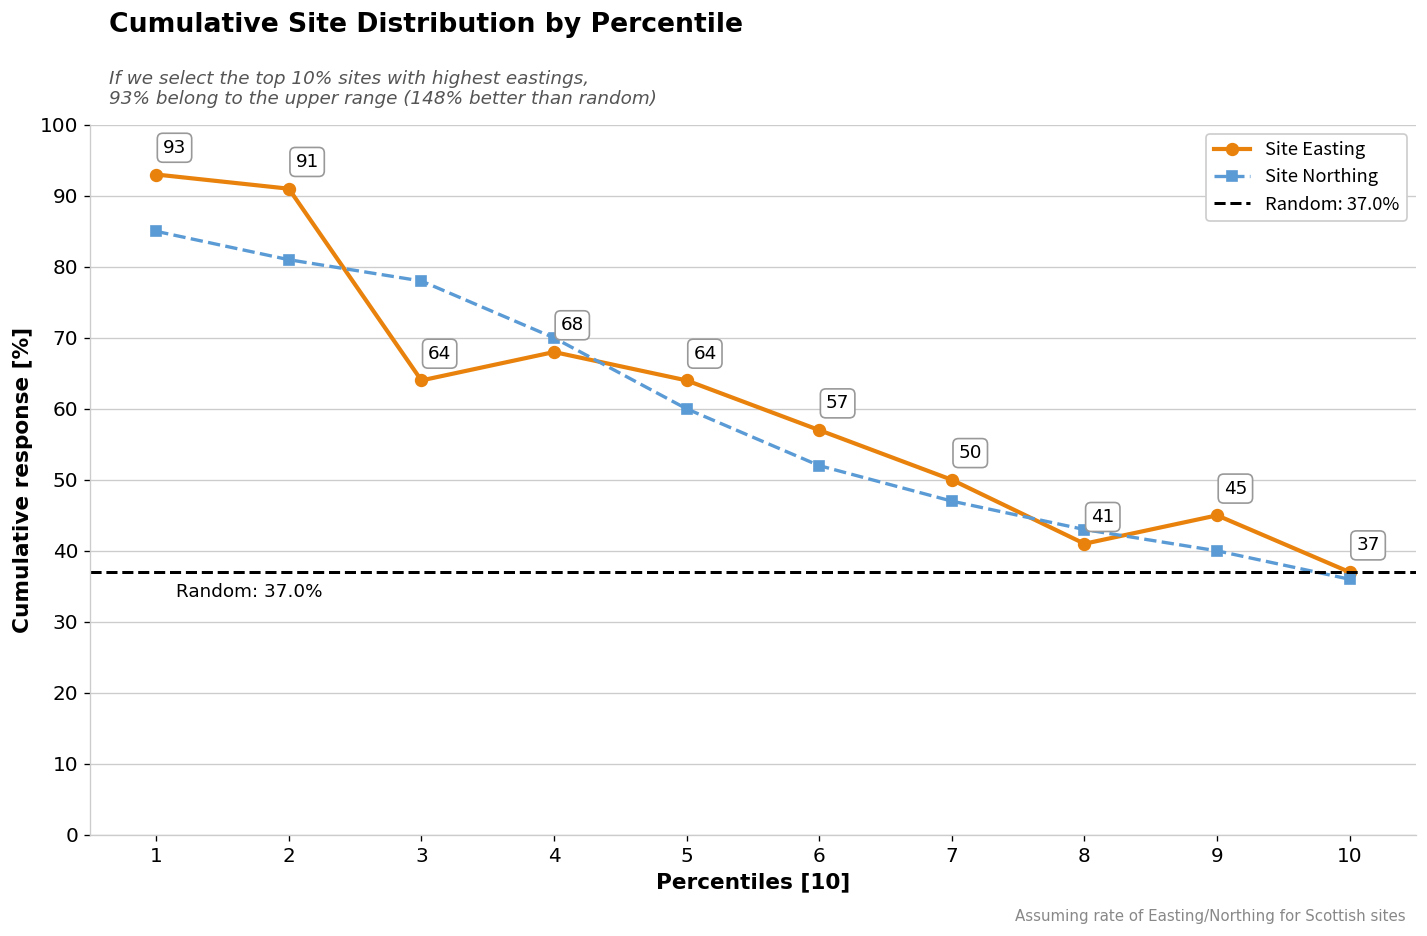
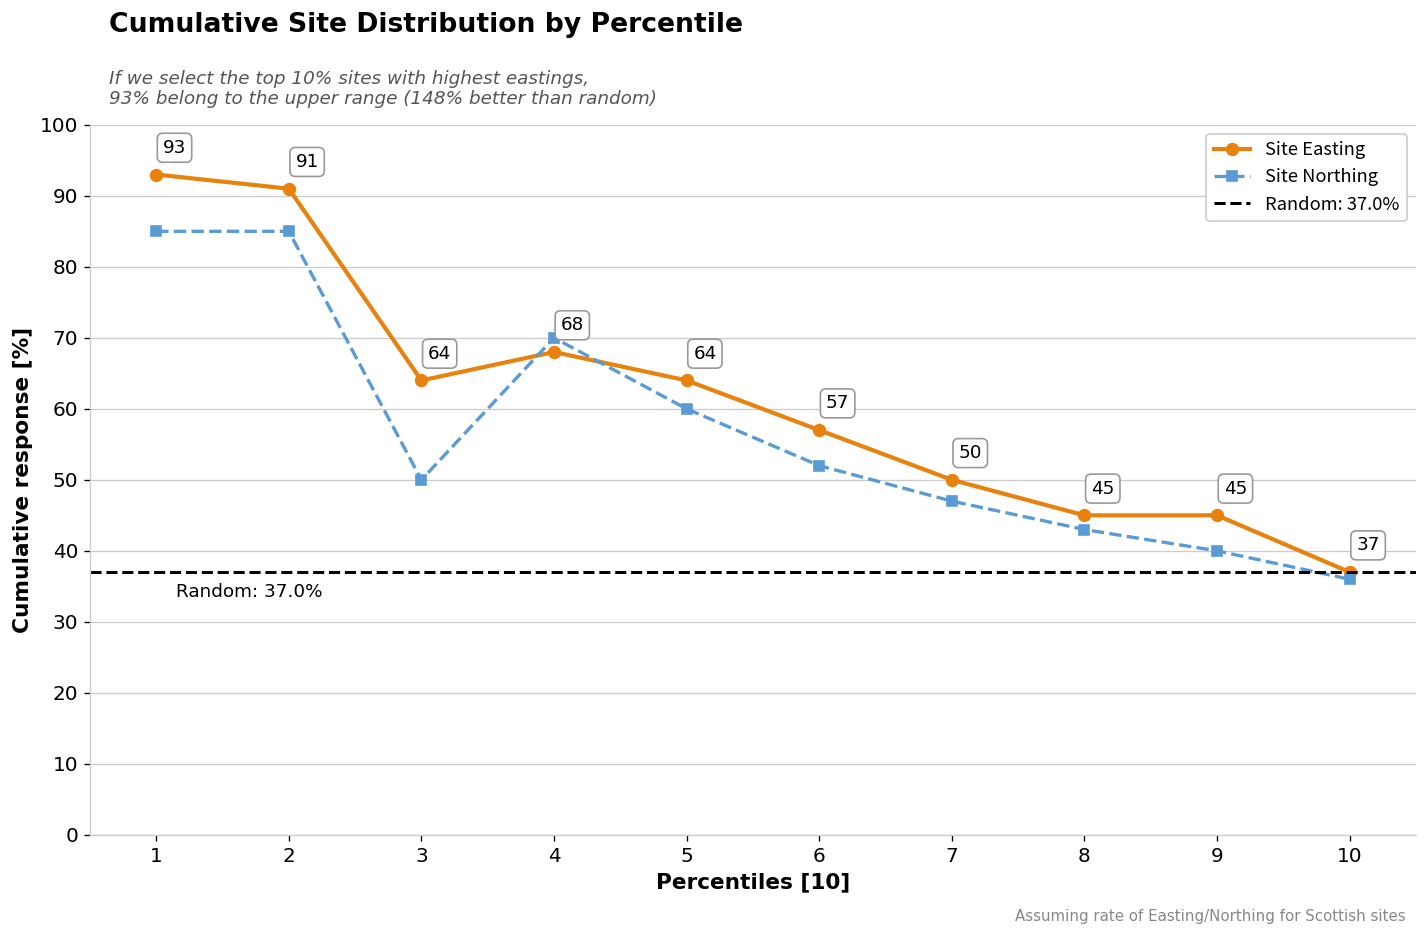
Site Northing, 2: 81 -> 85
Site Northing, 3: 78 -> 50
Site Easting, 8: 41 -> 45
